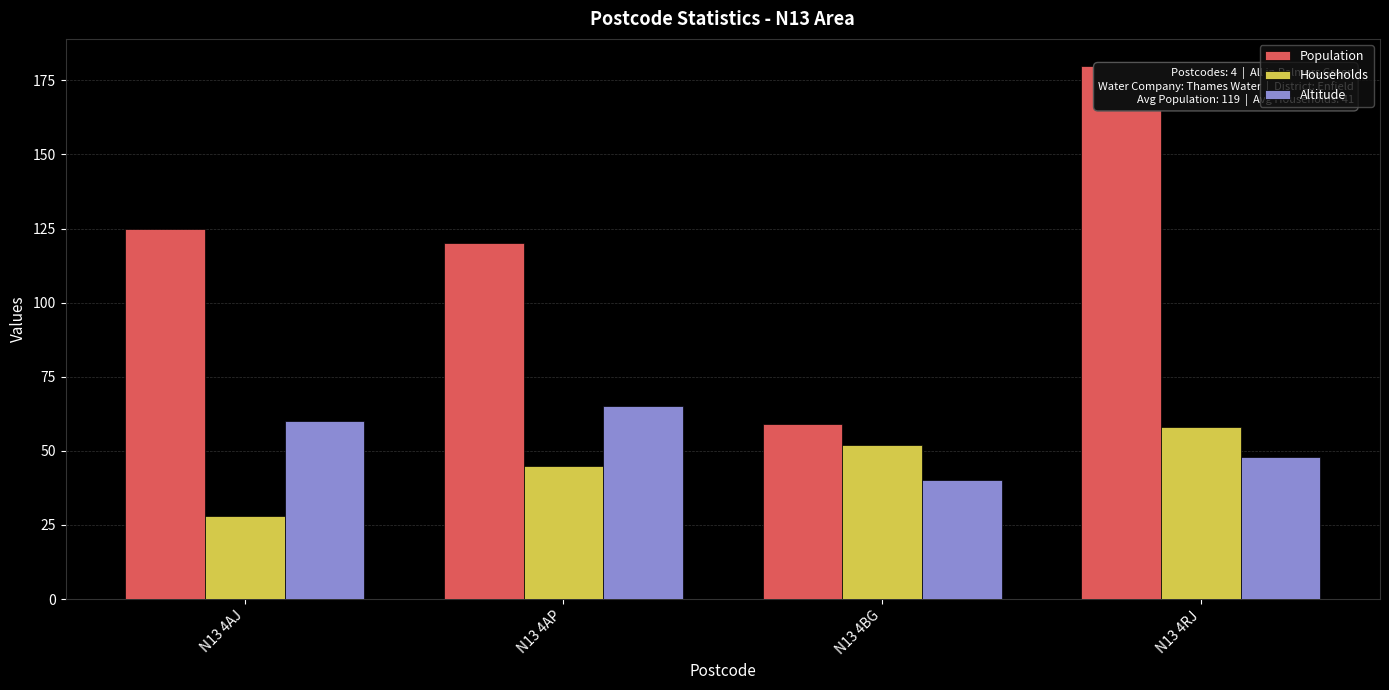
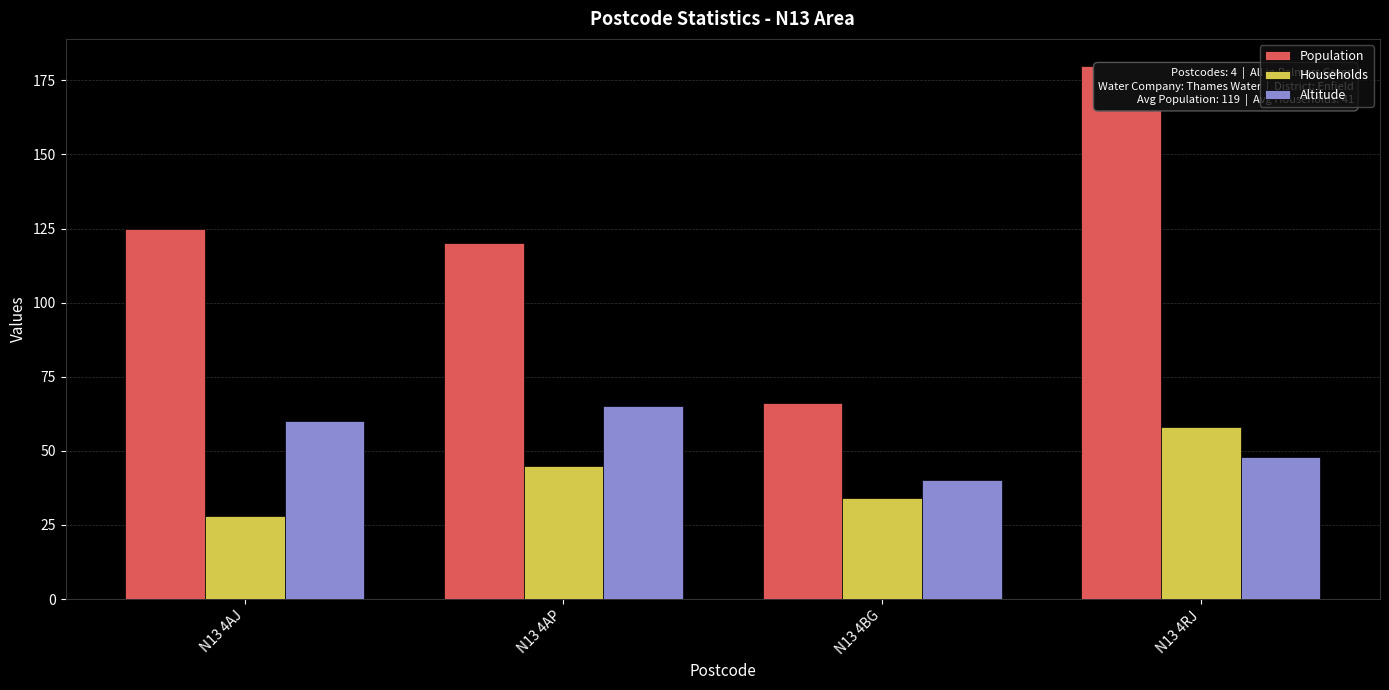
Population, N13 4BG: 59 -> 66
Households, N13 4BG: 52 -> 34
